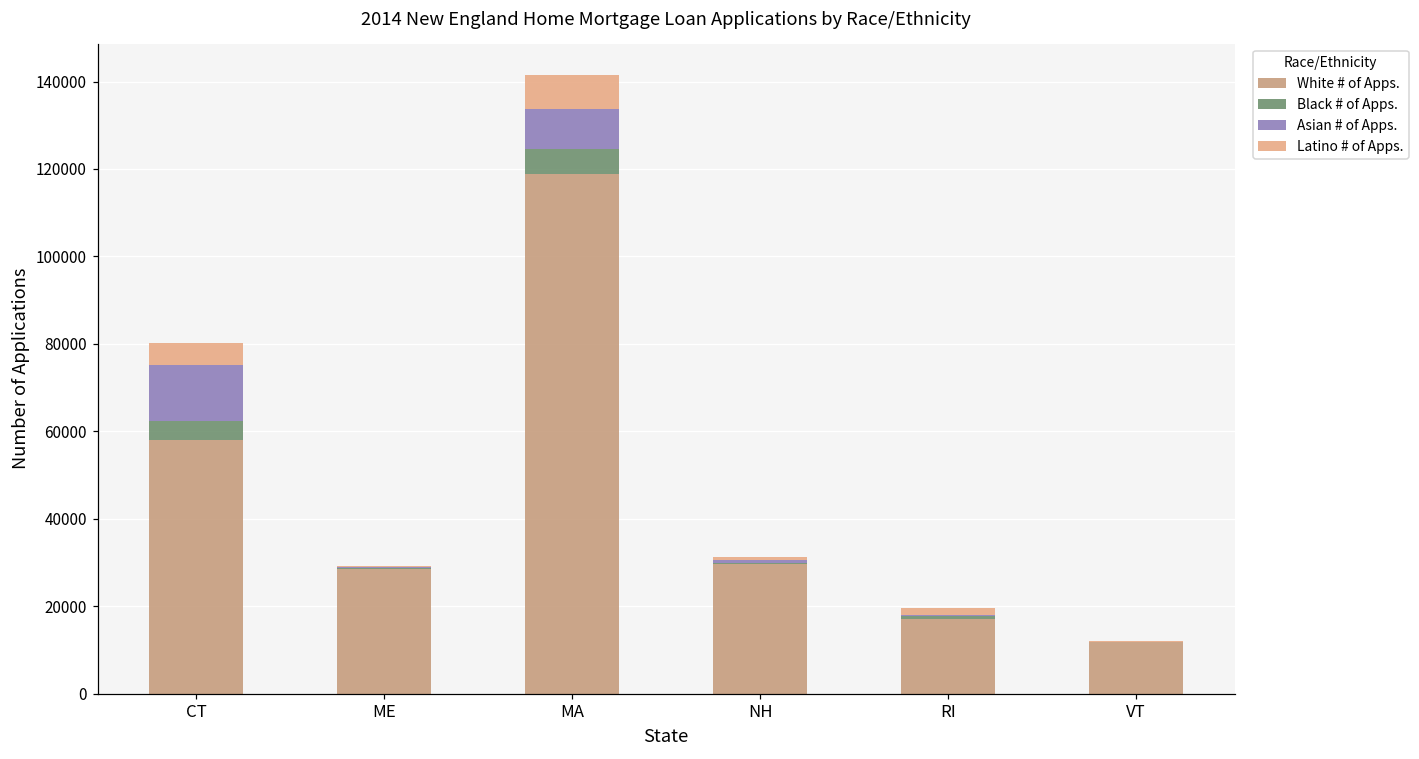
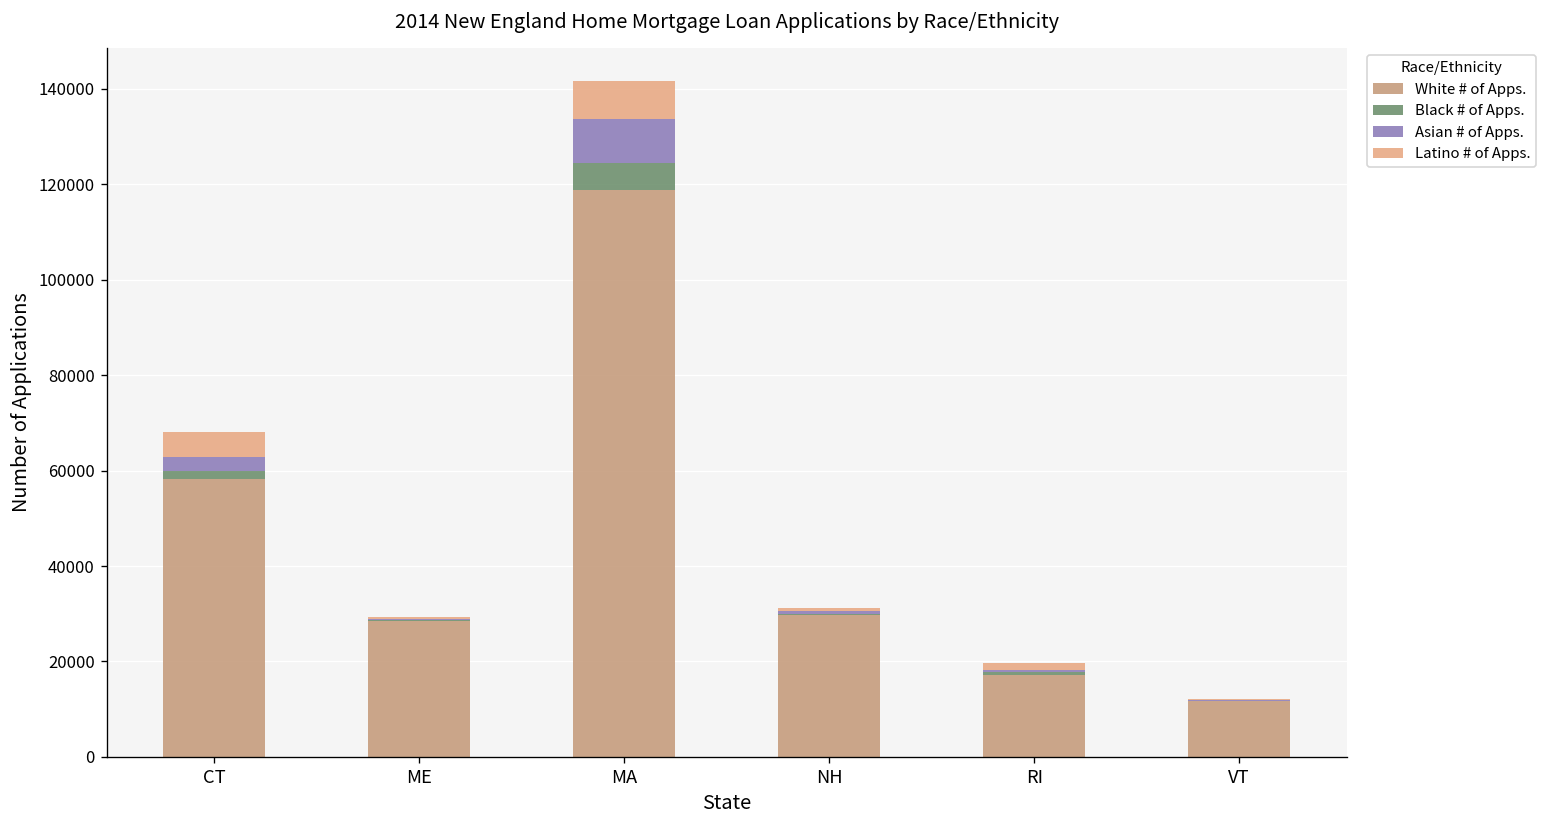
Black # of Apps., CT: 4000 -> 2000
Asian # of Apps., CT: 13000 -> 3000
